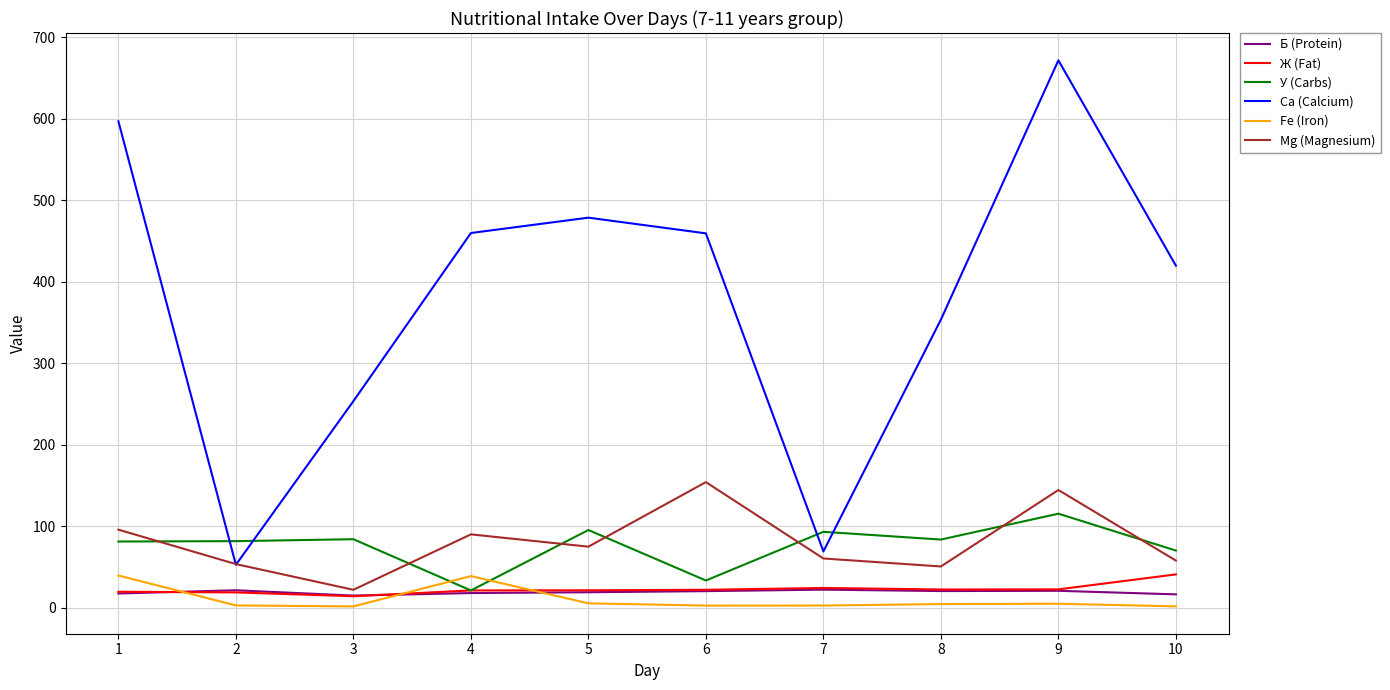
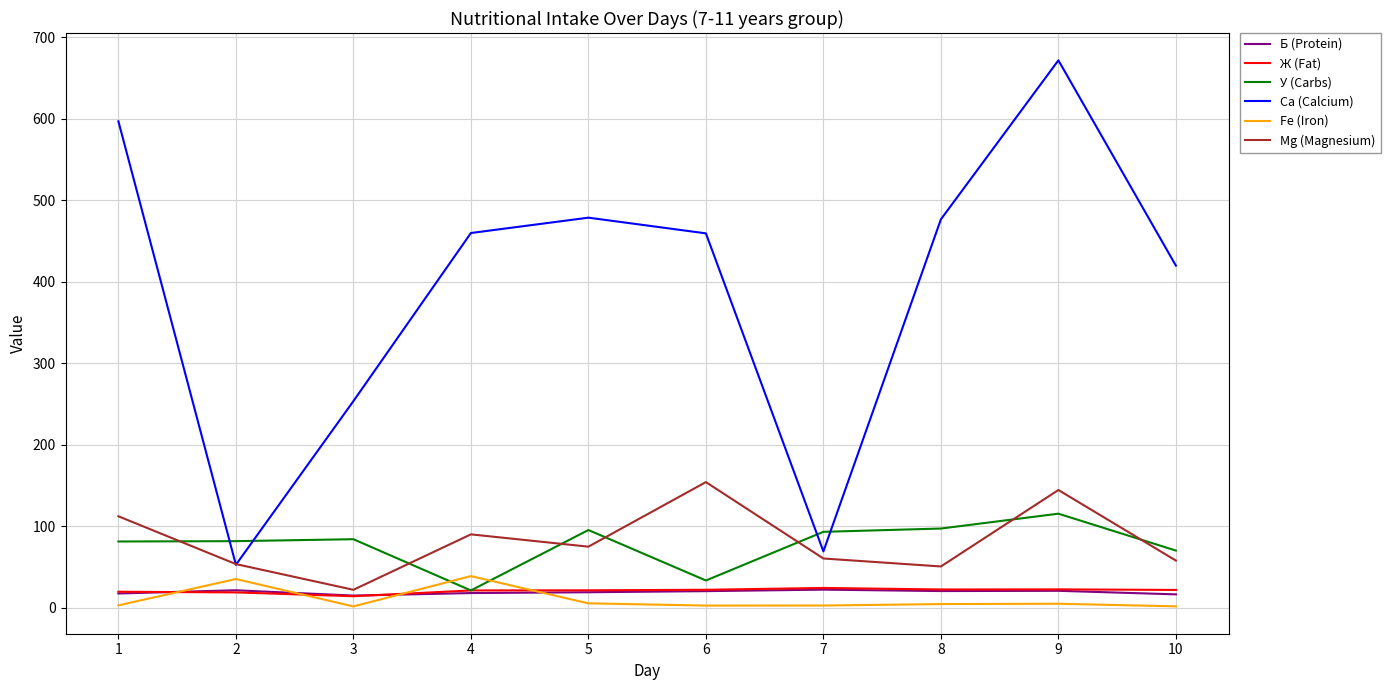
Fe (Iron), 1: 40 -> 0
Mg (Magnesium), 1: 100 -> 110
Fe (Iron), 2: 0 -> 40
У (Carbs), 8: 80 -> 100
Са (Calcium), 8: 350 -> 480
Ж (Fat), 10: 40 -> 20
